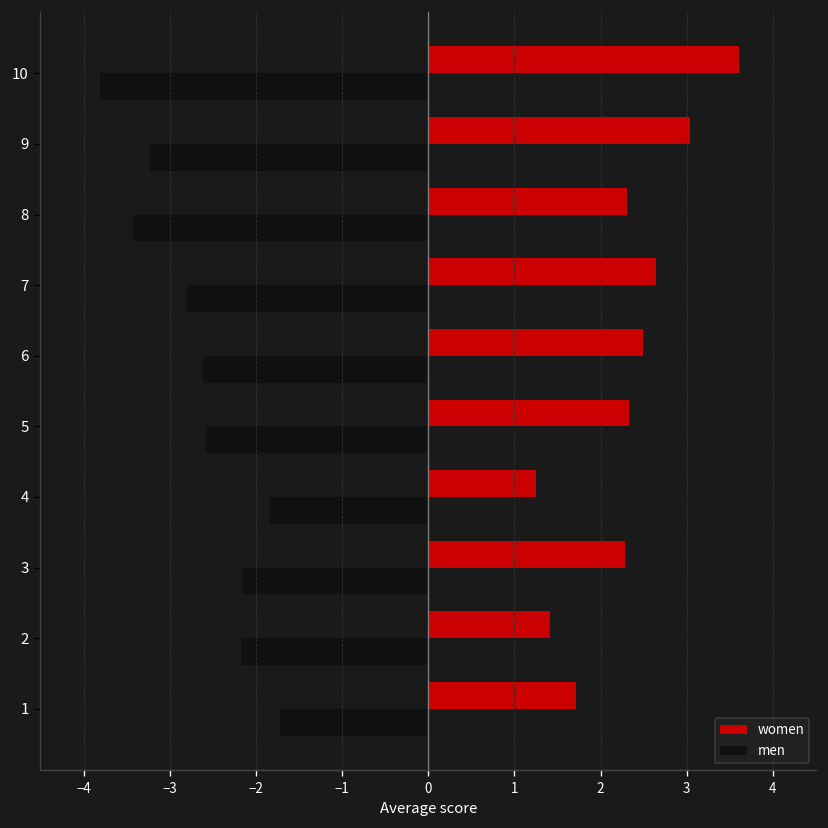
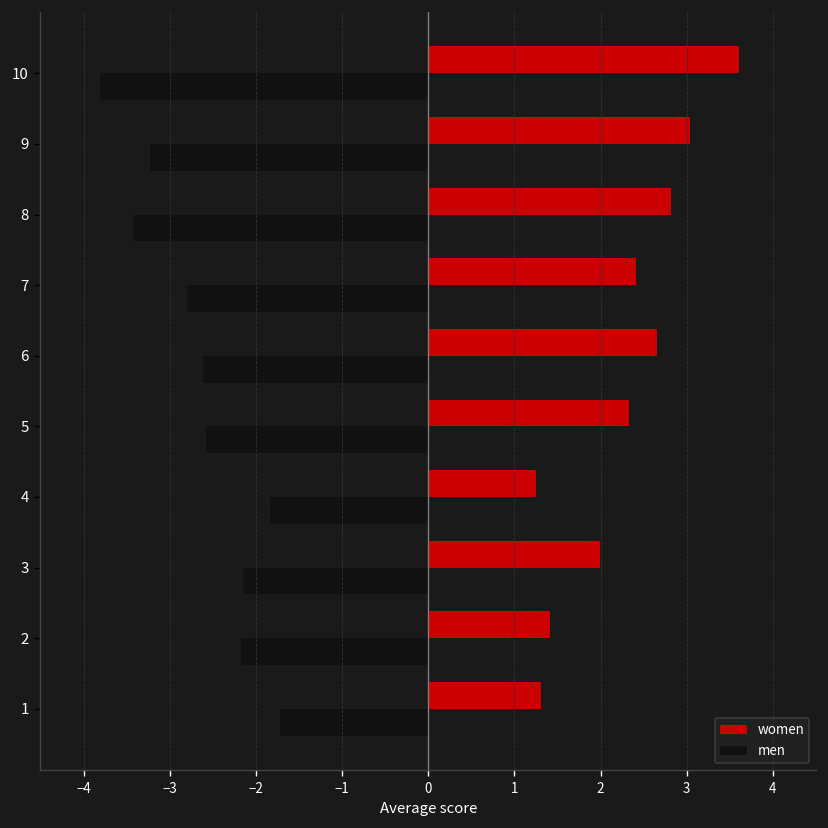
women, 8: 2.3 -> 2.8
women, 7: 2.6 -> 2.4
women, 6: 2.5 -> 2.7
women, 3: 2.3 -> 2.0
women, 1: 1.7 -> 1.3
